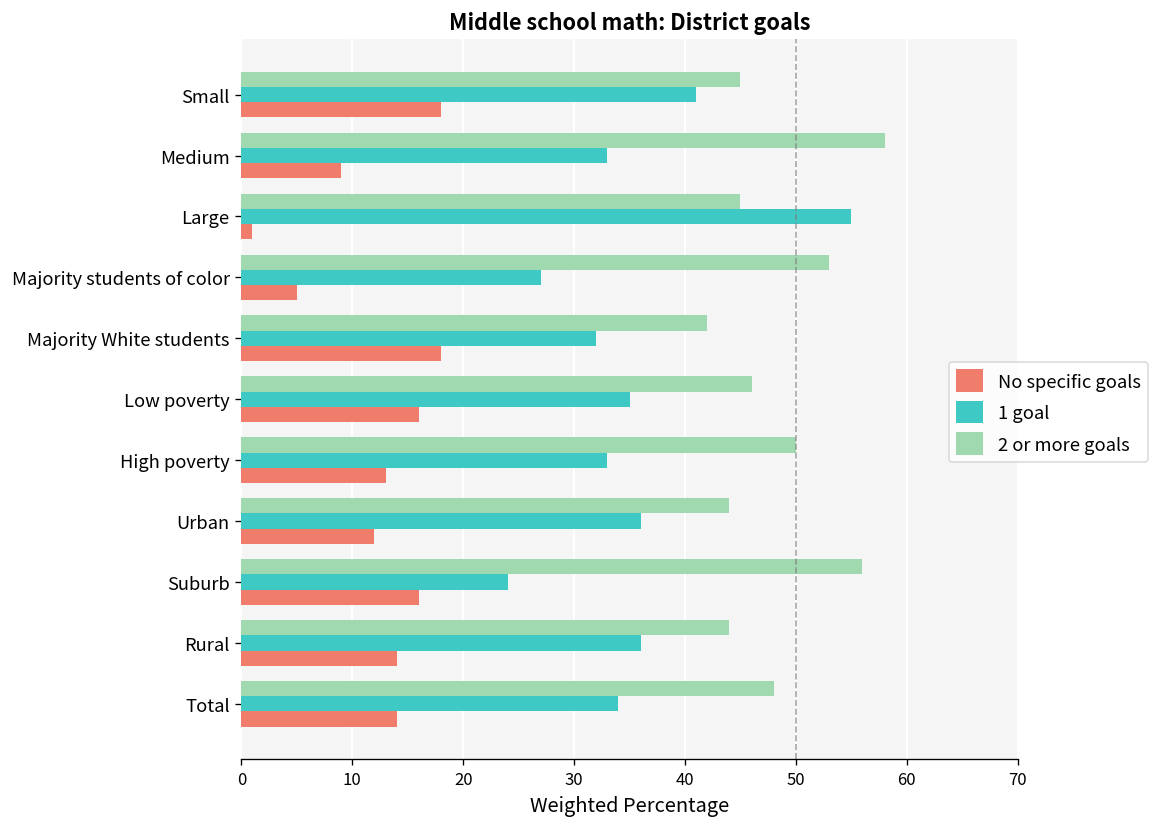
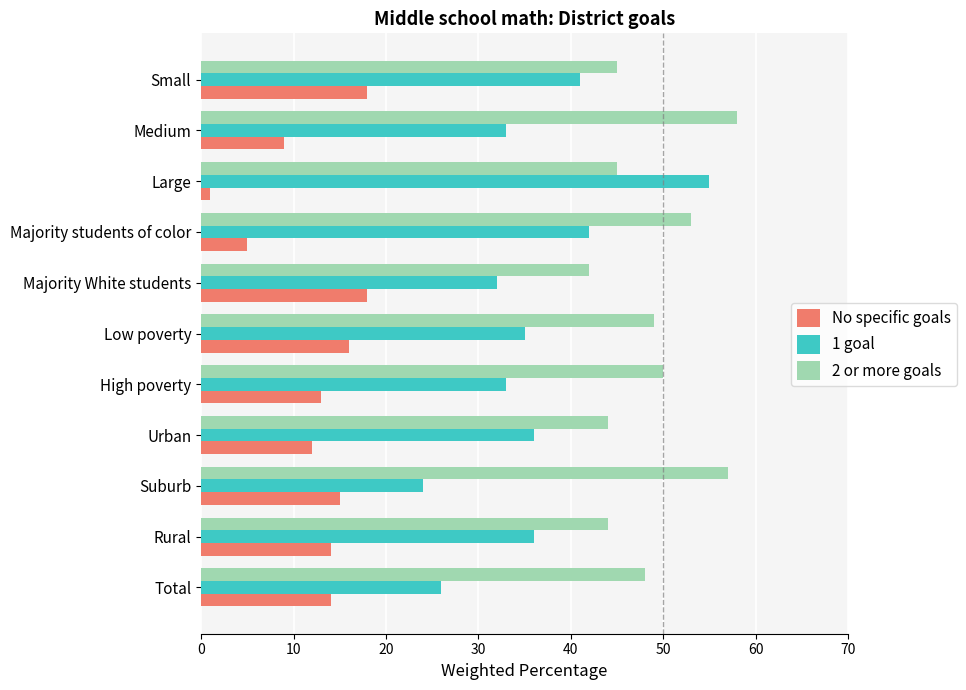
1 goal, Majority students of color: 27 -> 42
2 or more goals, Low poverty: 46 -> 49
2 or more goals, Suburb: 56 -> 57
No specific goals, Suburb: 16 -> 15
1 goal, Total: 34 -> 26
